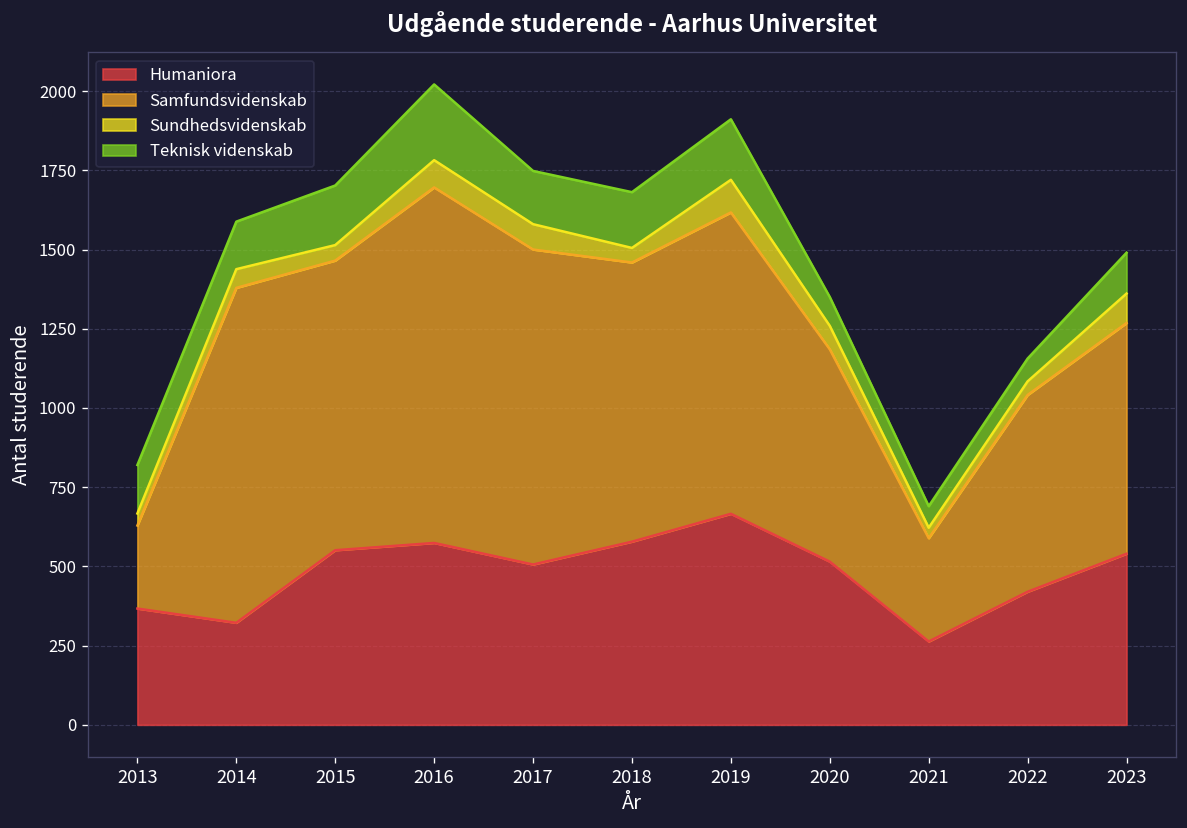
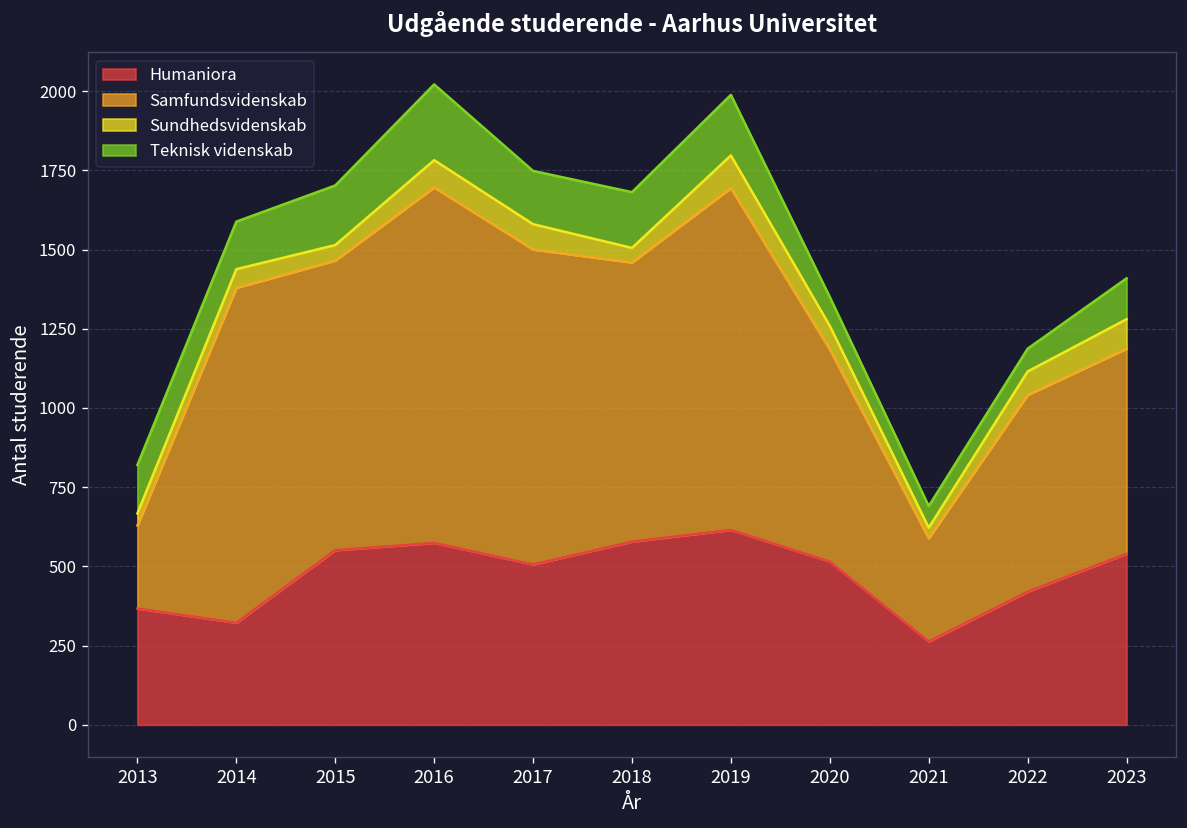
Humaniora, 2019: 670 -> 620
Samfundsvidenskab, 2019: 950 -> 1080
Sundhedsvidenskab, 2022: 40 -> 70
Samfundsvidenskab, 2023: 730 -> 650
